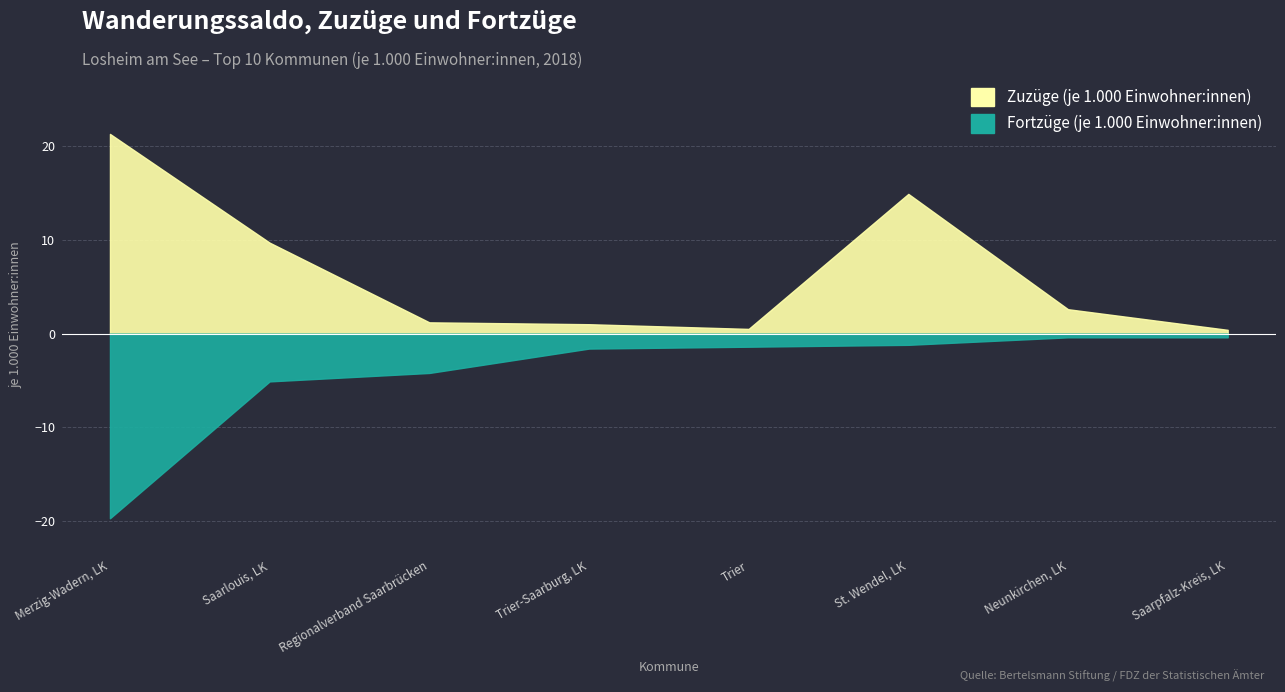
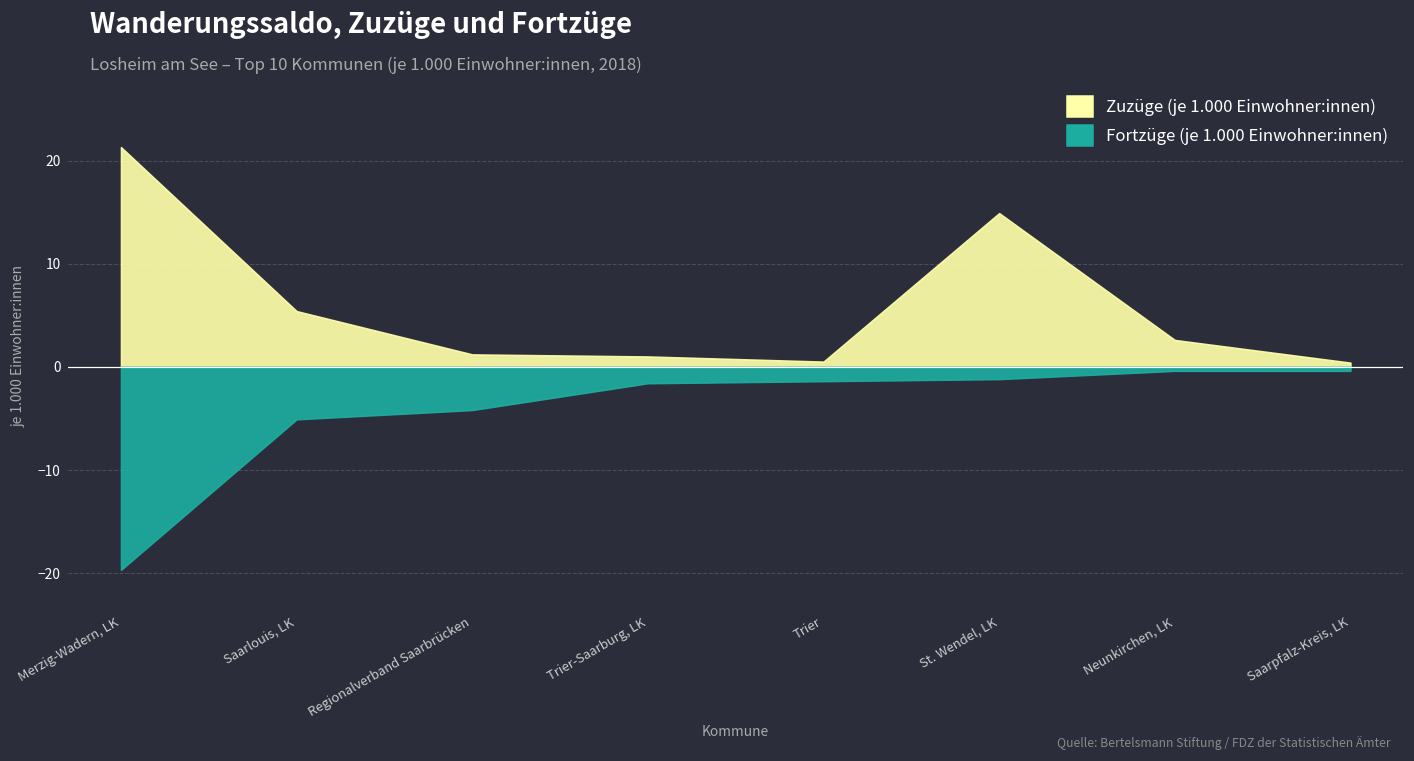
Zuzüge (je 1.000 Einwohner:innen), Saarlouis, LK: 10 -> 5
